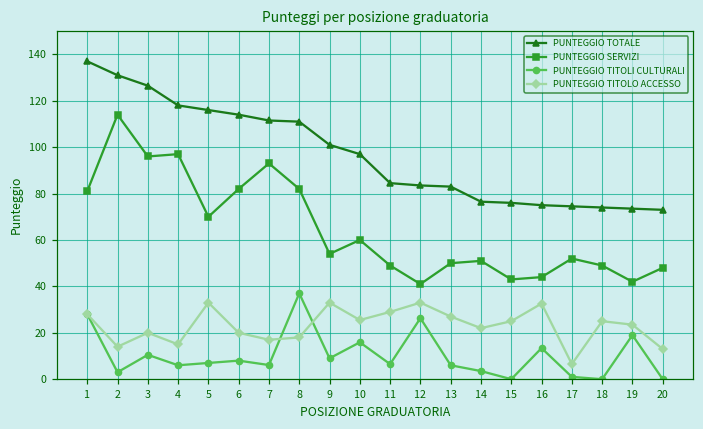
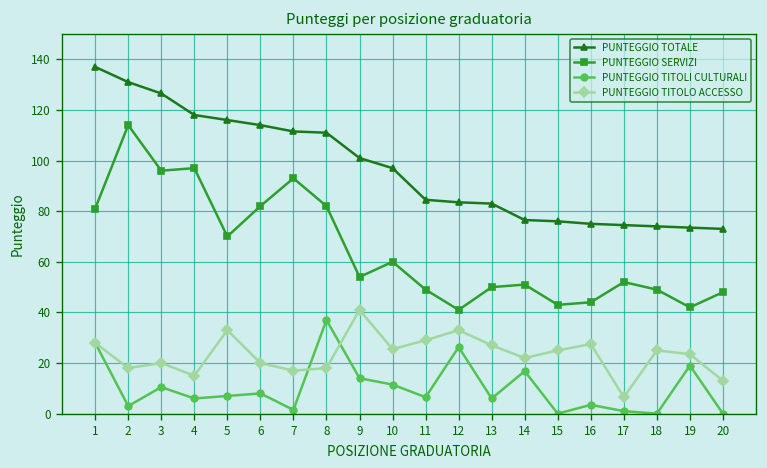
PUNTEGGIO TITOLO ACCESSO, 2: 14 -> 18
PUNTEGGIO TITOLI CULTURALI, 7: 6 -> 2
PUNTEGGIO TITOLI CULTURALI, 9: 9 -> 14
PUNTEGGIO TITOLO ACCESSO, 9: 33 -> 41
PUNTEGGIO TITOLI CULTURALI, 10: 16 -> 12
PUNTEGGIO TITOLI CULTURALI, 14: 4 -> 17
PUNTEGGIO TITOLI CULTURALI, 16: 13 -> 4
PUNTEGGIO TITOLO ACCESSO, 16: 33 -> 28
